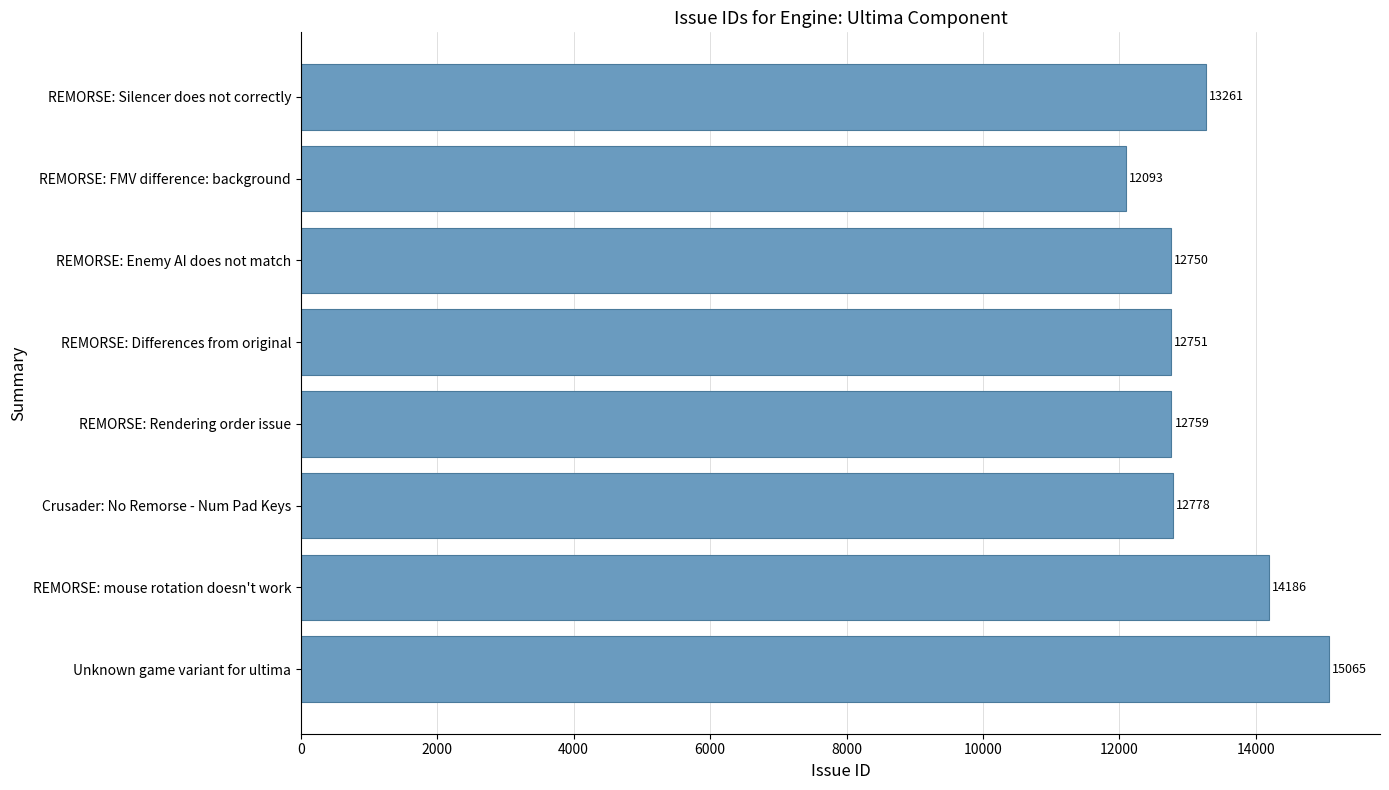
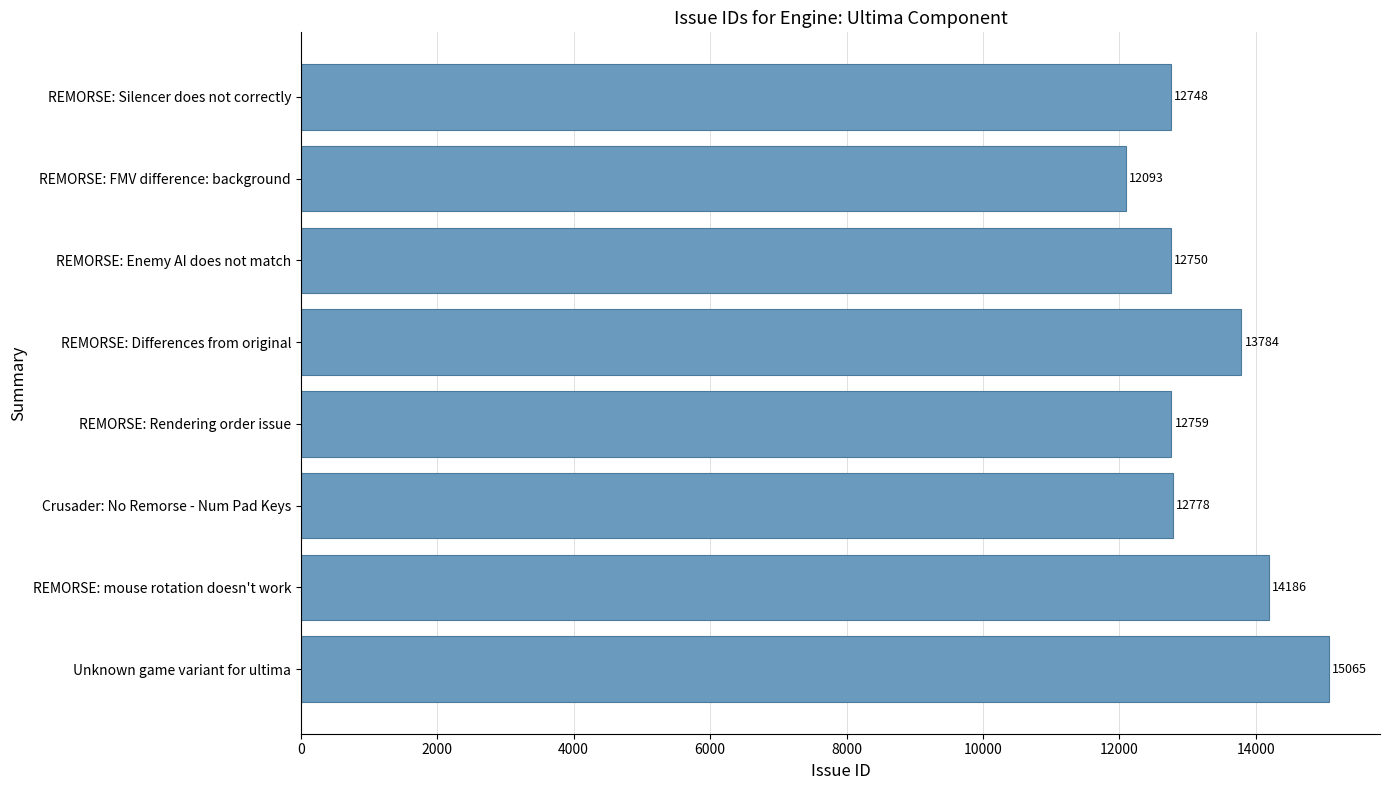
REMORSE: Silencer does not correctly: 13261 -> 12748
REMORSE: Differences from original: 12751 -> 13784
